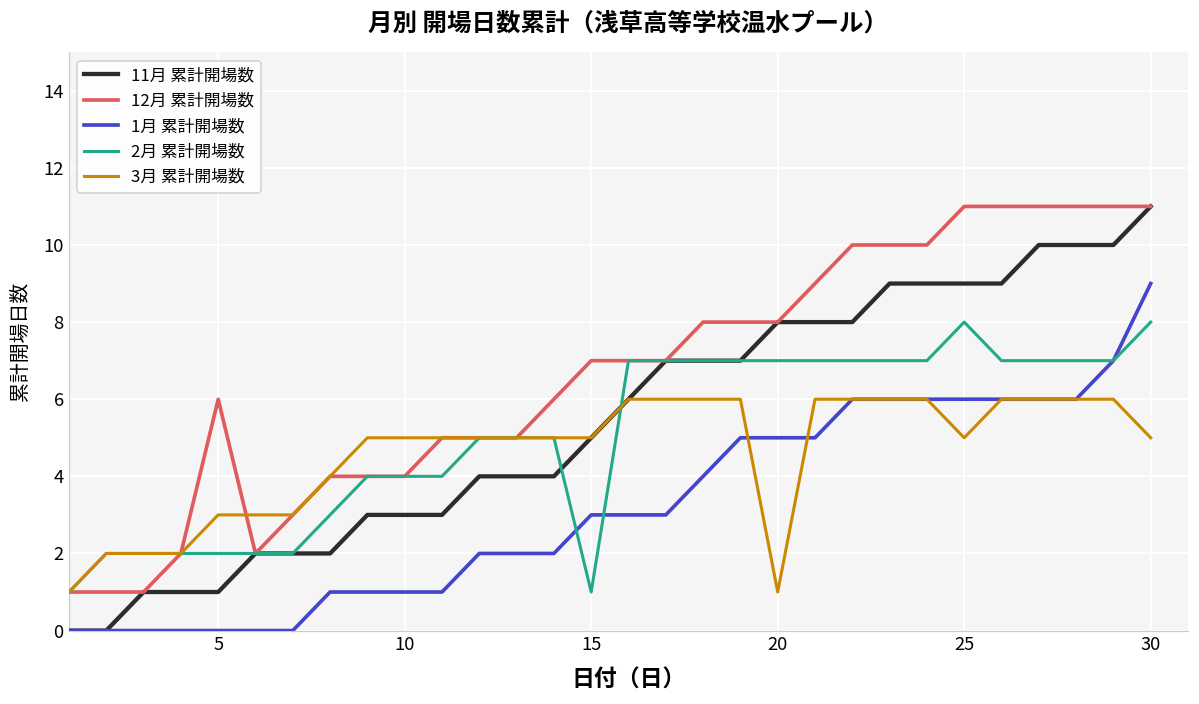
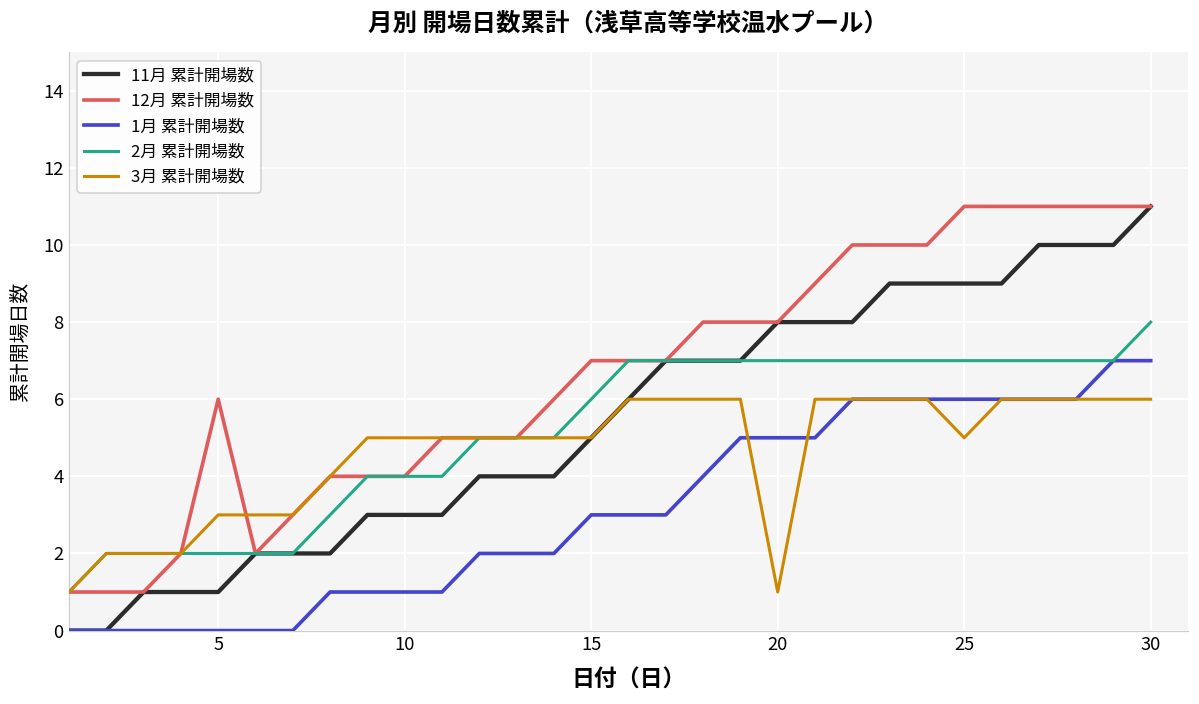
2月 累計開場数, 15: 1 -> 6
2月 累計開場数, 25: 8 -> 7
1月 累計開場数, 30: 9 -> 7
3月 累計開場数, 30: 5 -> 6
